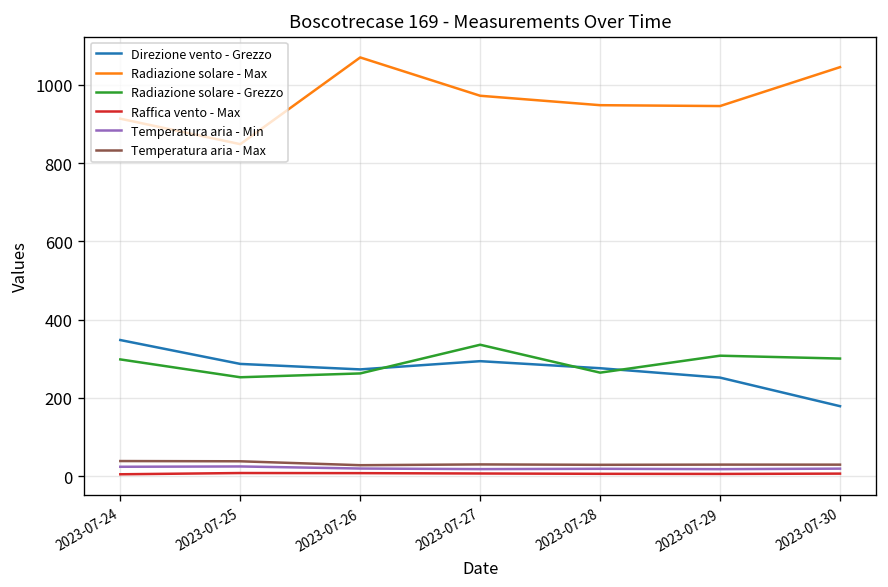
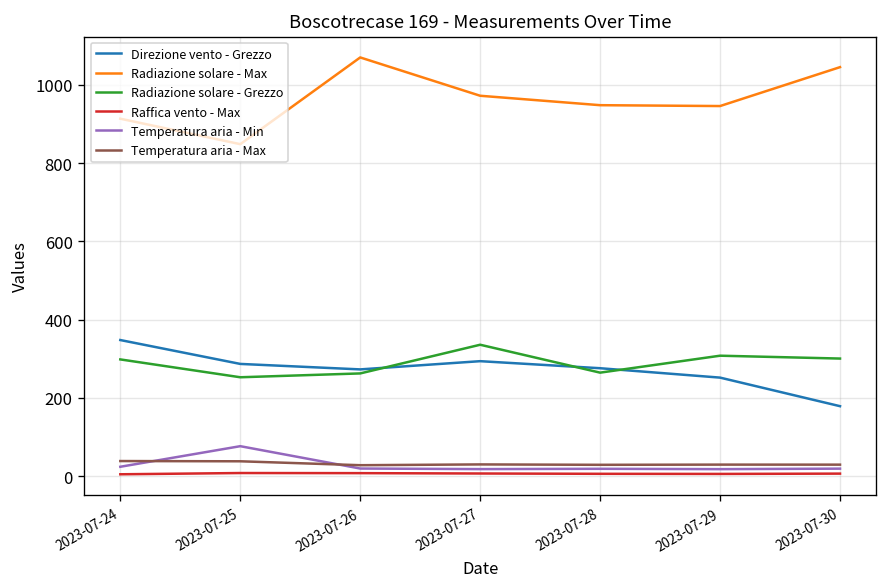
Temperatura aria - Min, 2023-07-25: 30 -> 80
